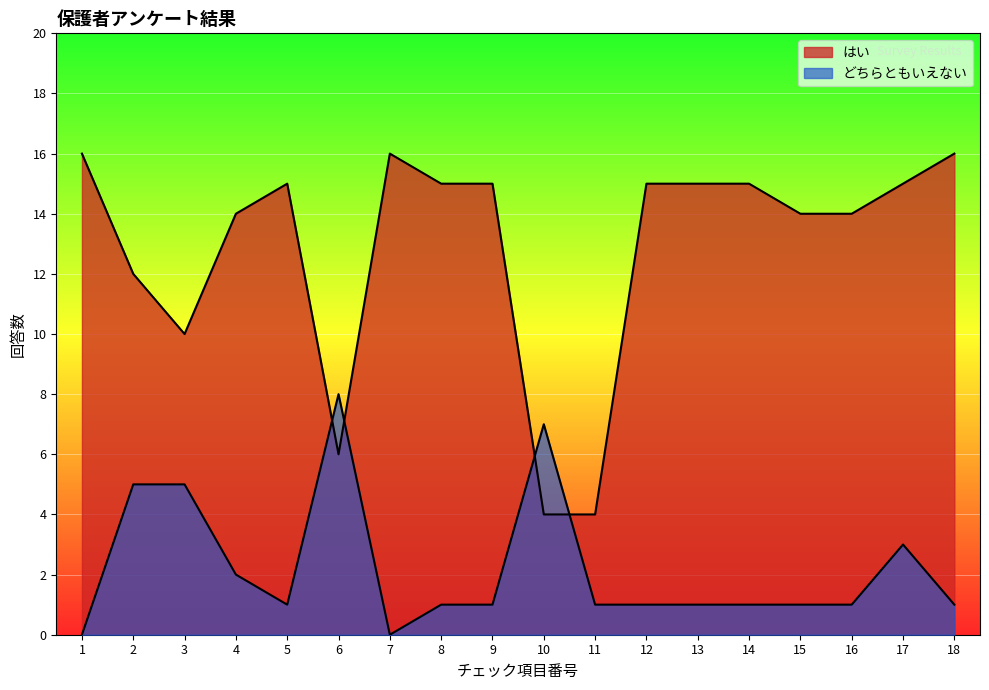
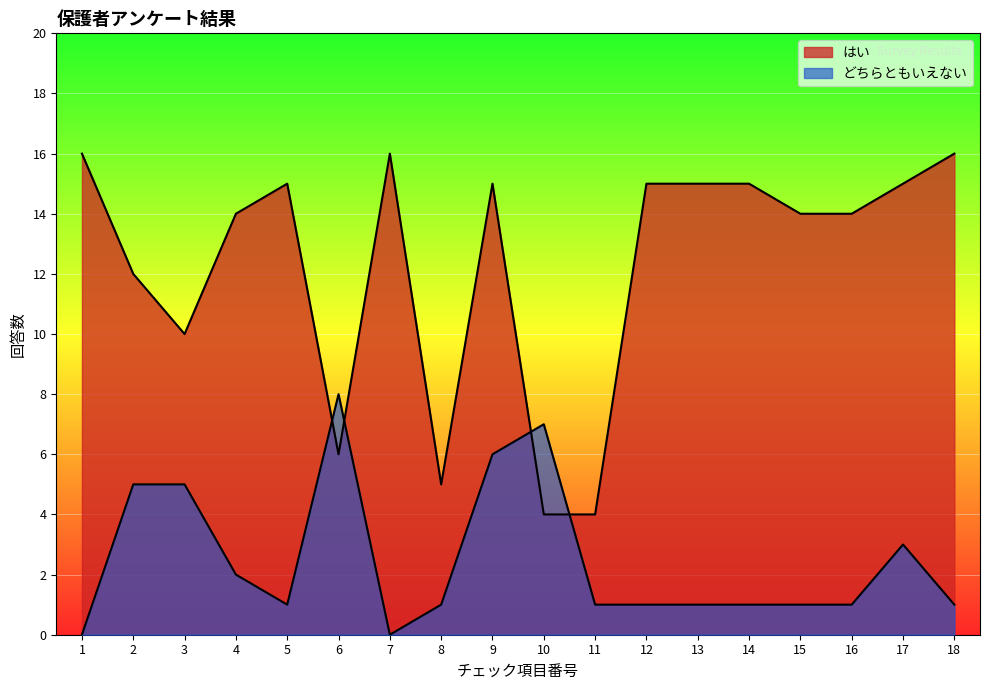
はい, 8: 15 -> 5
どちらともいえない, 9: 1 -> 6
